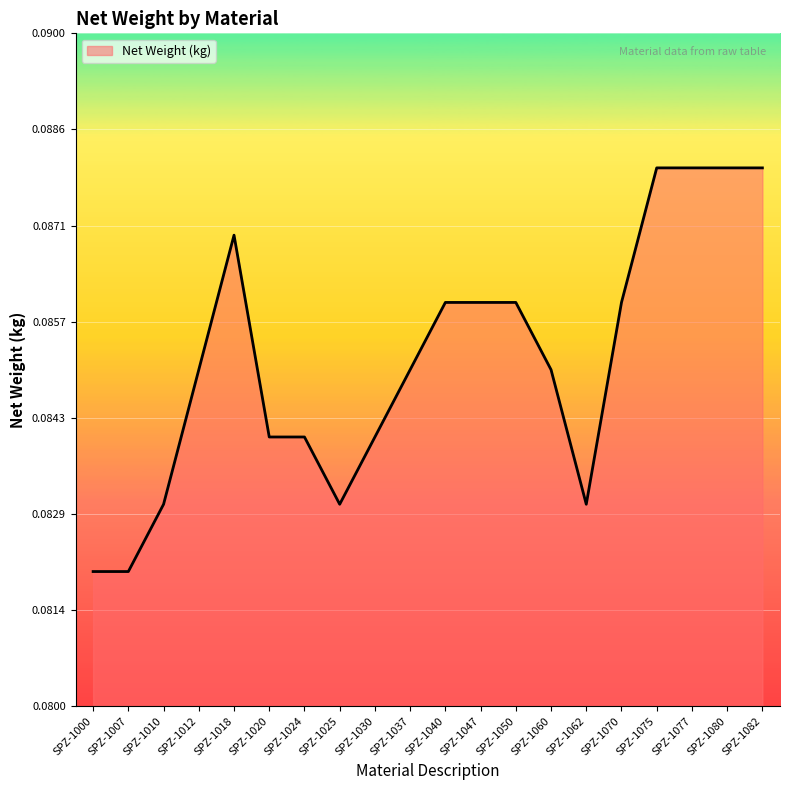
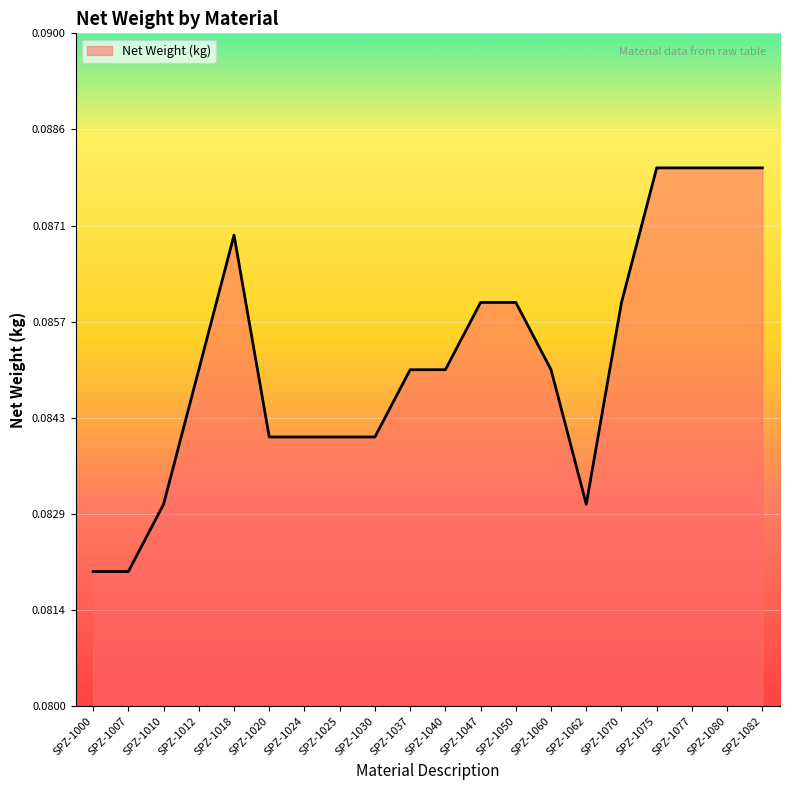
SPZ-1025: 0.083 -> 0.084
SPZ-1040: 0.086 -> 0.085
